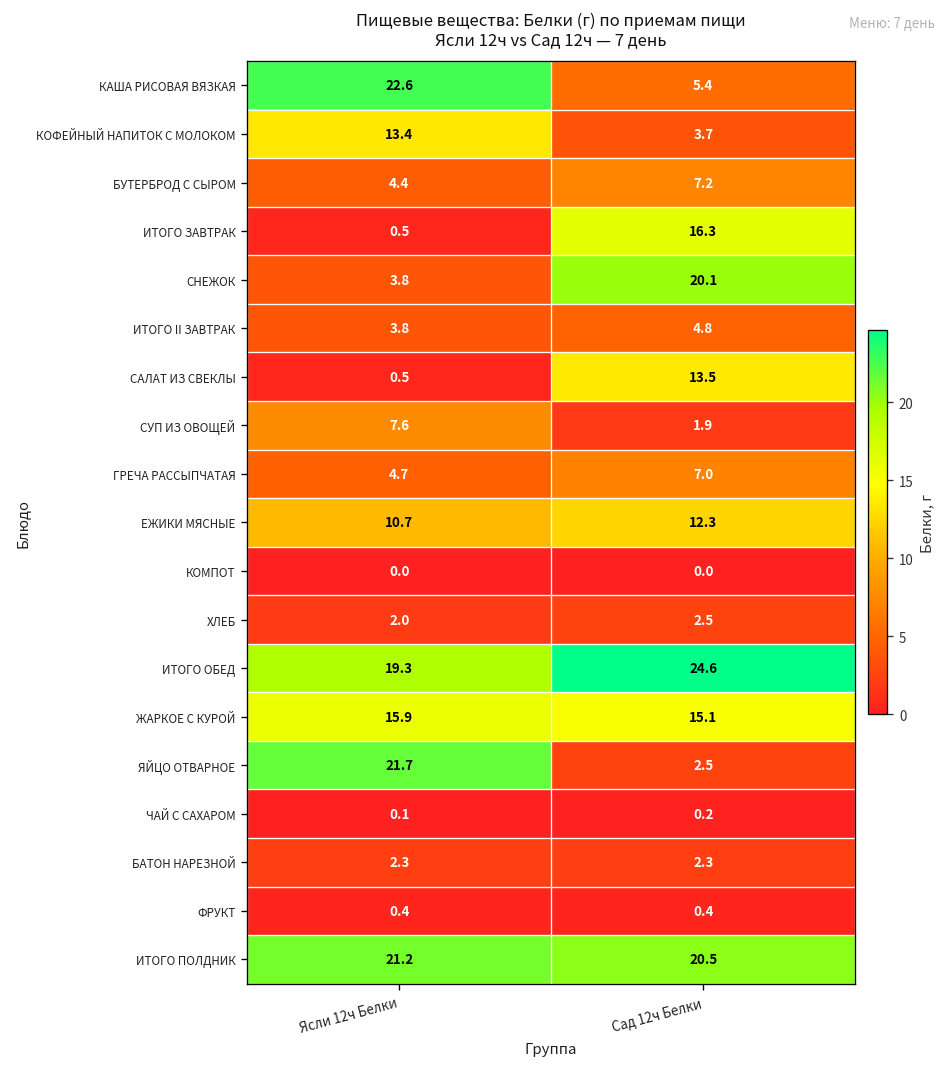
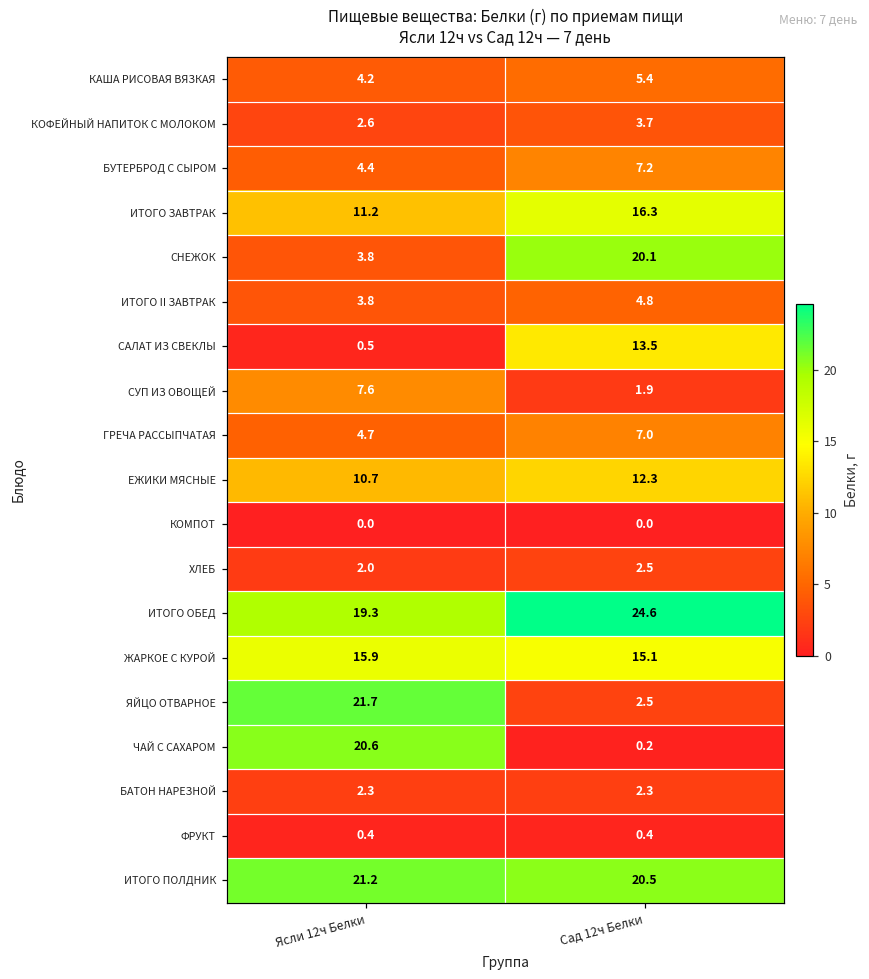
КАША РИСОВАЯ ВЯЗКАЯ, Ясли 12ч Белки: 22.6 -> 4.2
КОФЕЙНЫЙ НАПИТОК С МОЛОКОМ, Ясли 12ч Белки: 13.4 -> 2.6
ИТОГО ЗАВТРАК, Ясли 12ч Белки: 0.5 -> 11.2
ЧАЙ С САХАРОМ, Ясли 12ч Белки: 0.1 -> 20.6
